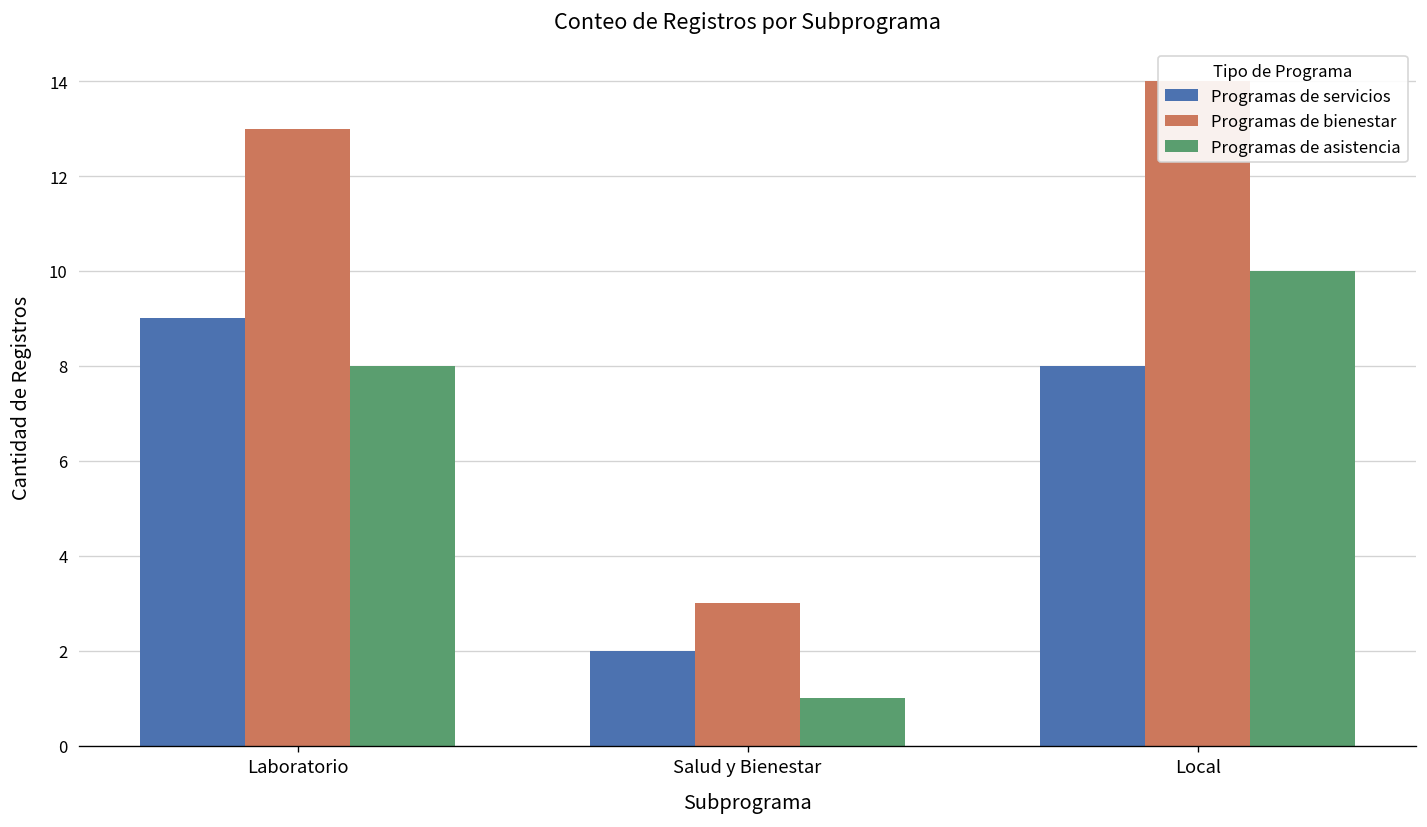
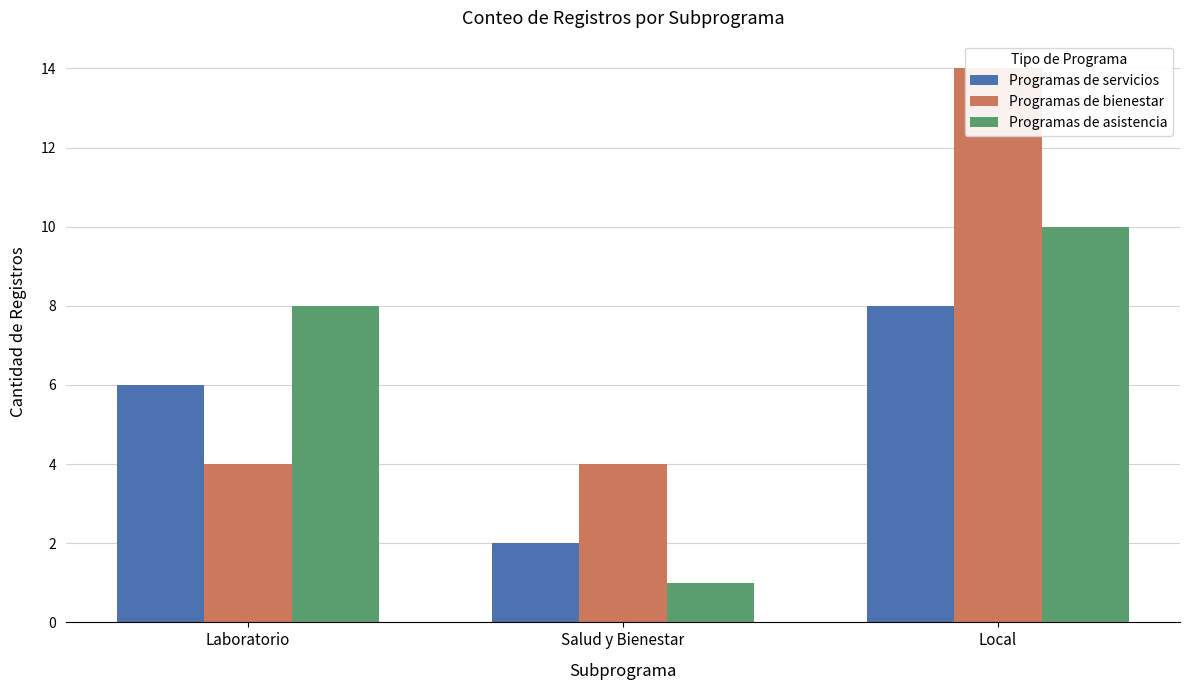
Programas de servicios, Laboratorio: 9 -> 6
Programas de bienestar, Laboratorio: 13 -> 4
Programas de bienestar, Salud y Bienestar: 3 -> 4
